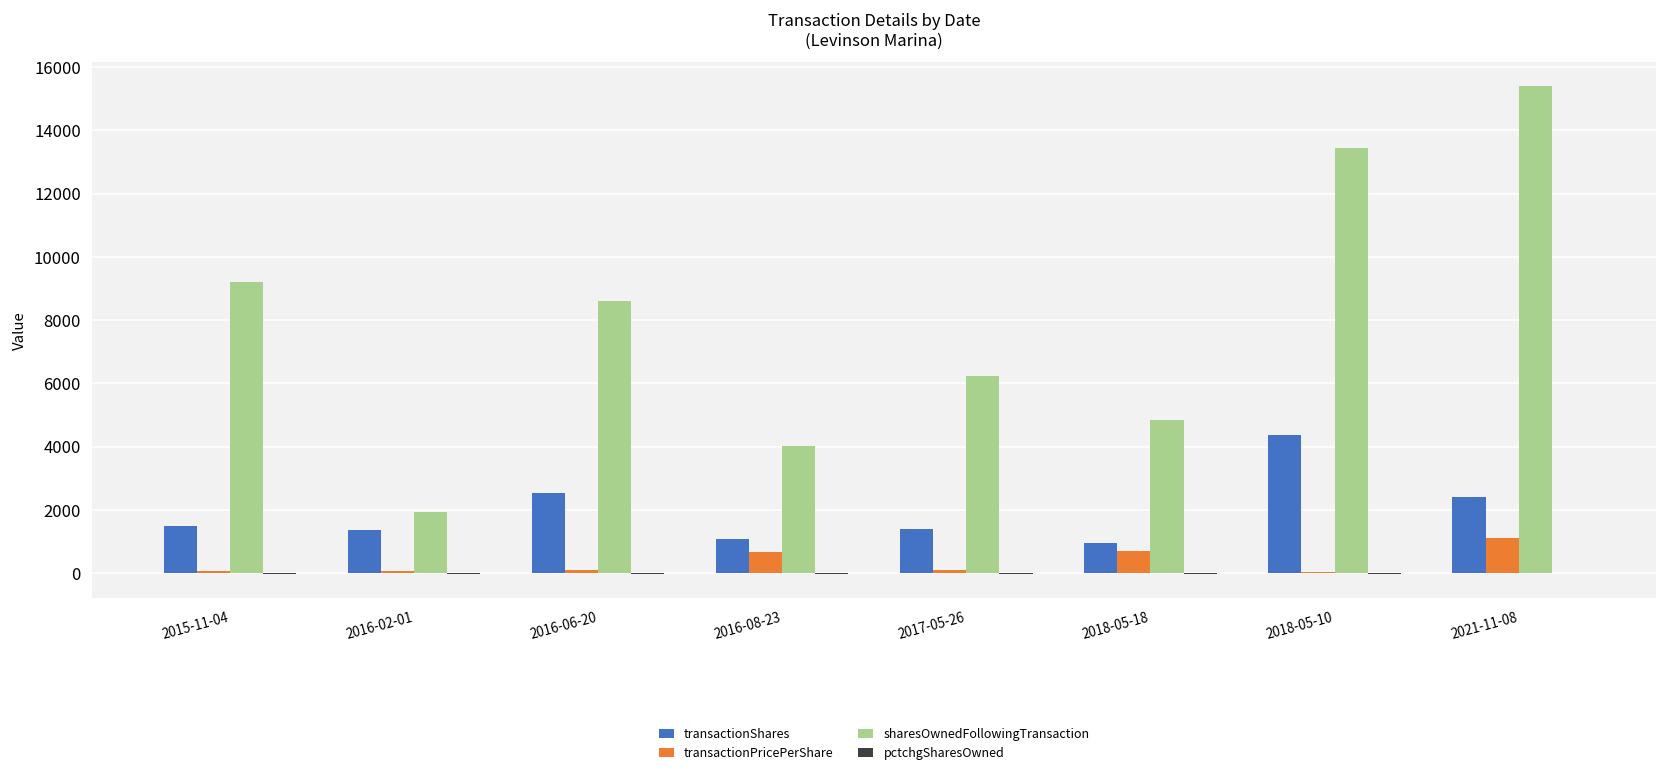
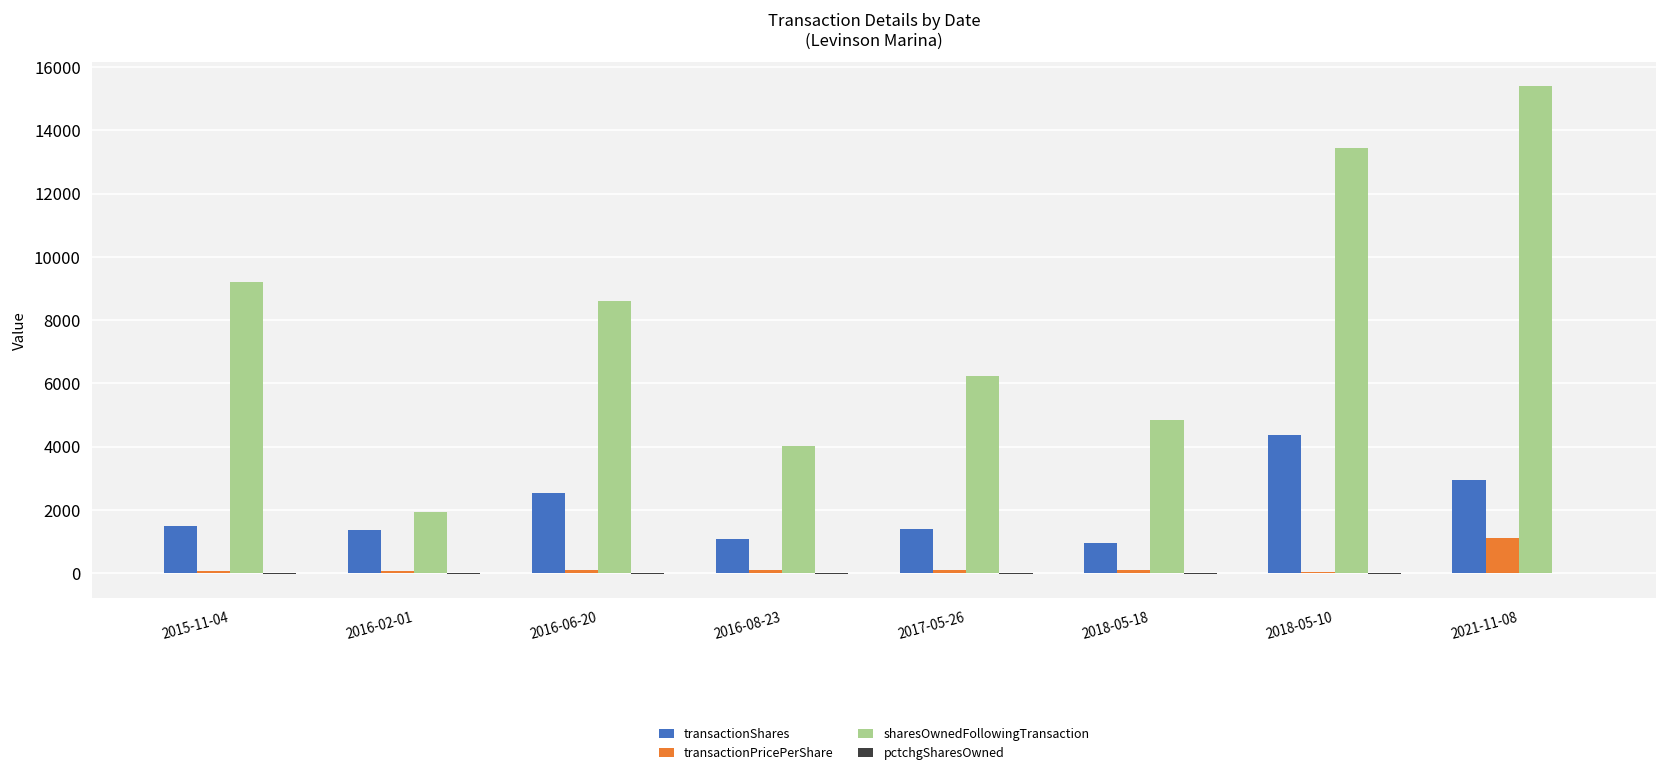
transactionPricePerShare, 2016-08-23: 700 -> 100
transactionPricePerShare, 2018-05-18: 700 -> 100
transactionShares, 2021-11-08: 2400 -> 2900
